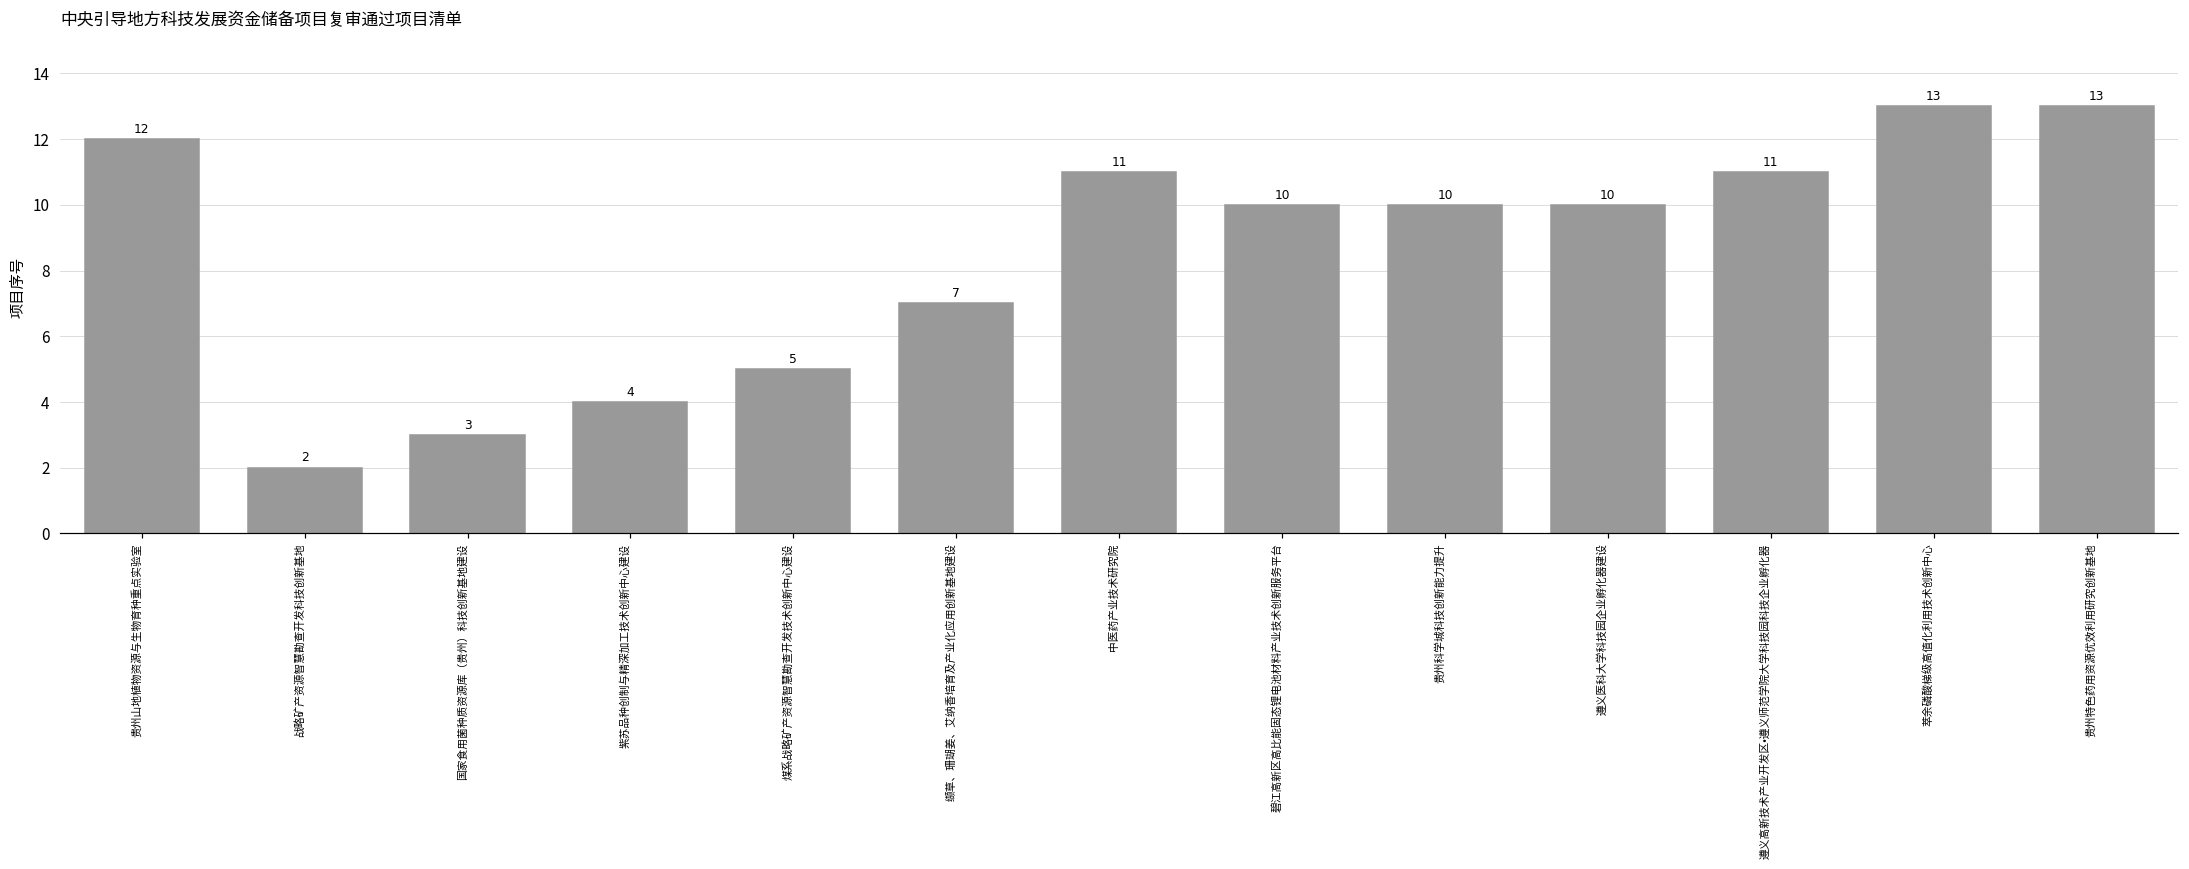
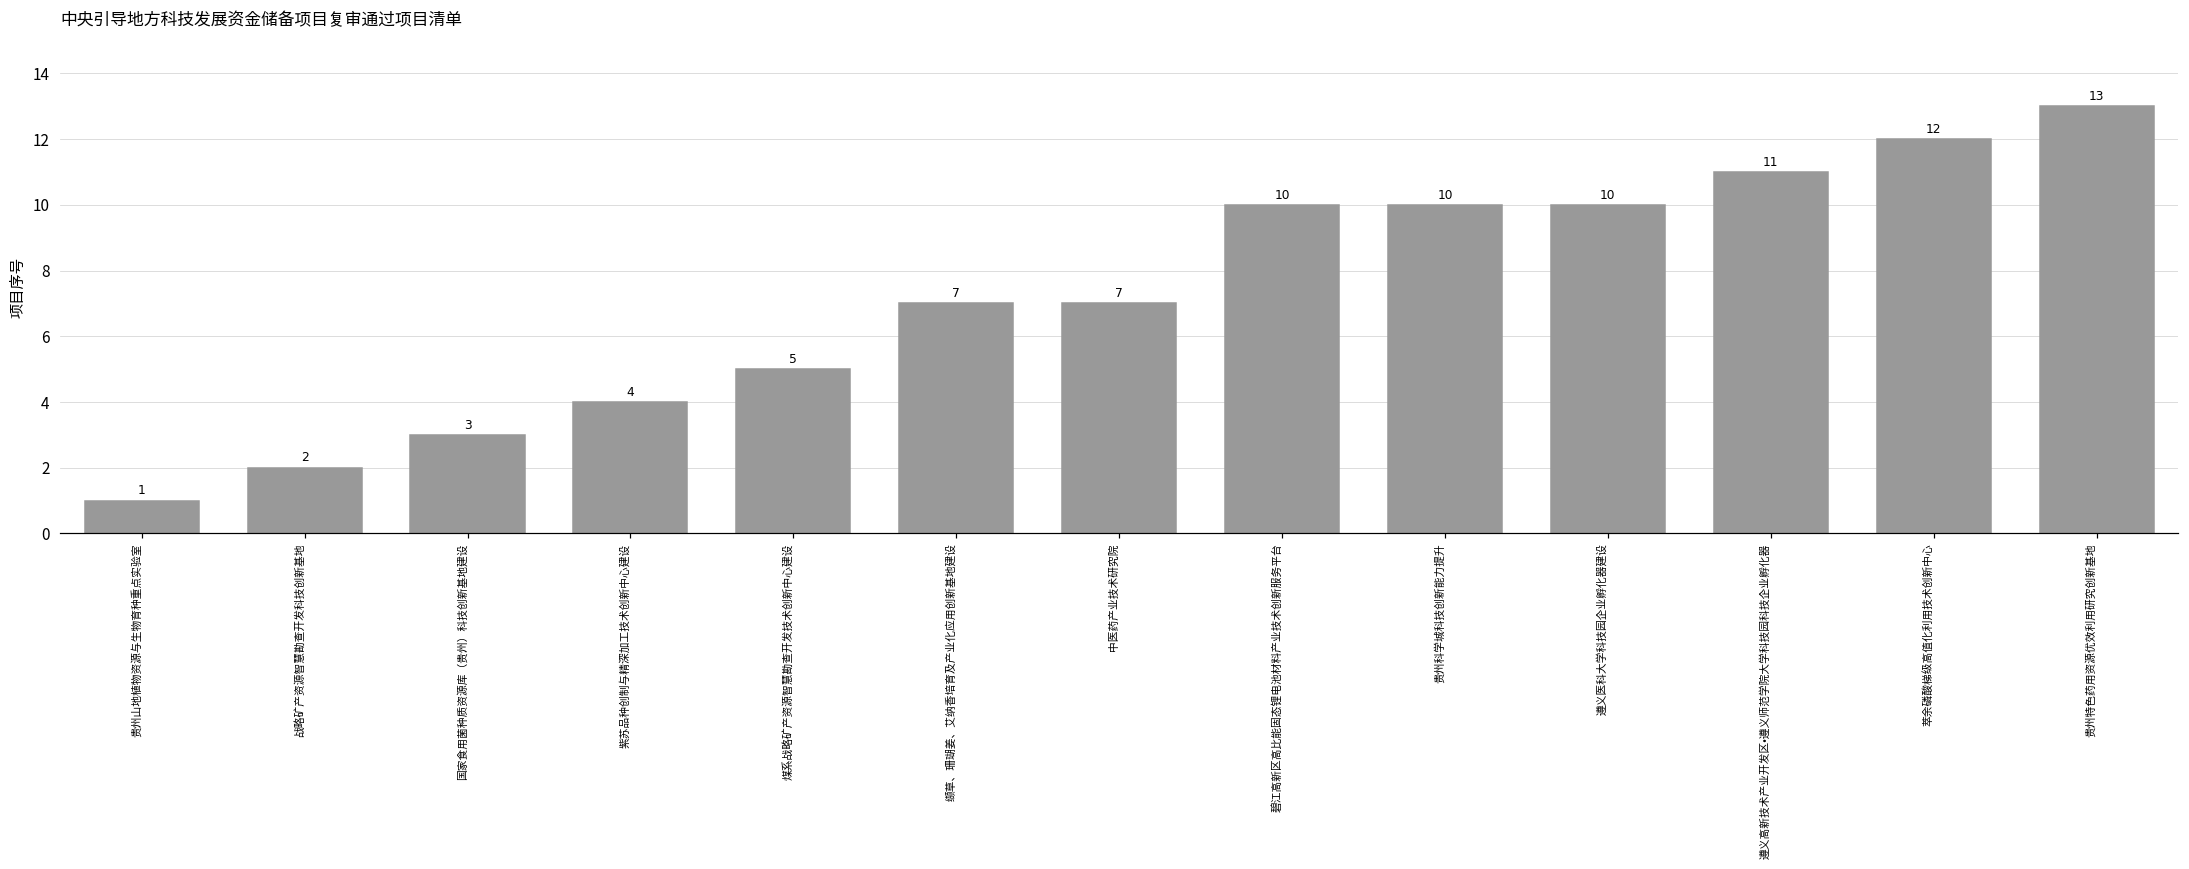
贵州山地植物资源与生物育种重点实验室: 12 -> 1
中医药产业技术研究院: 11 -> 7
萃余磷酸梯级高值化利用技术创新中心: 13 -> 12
